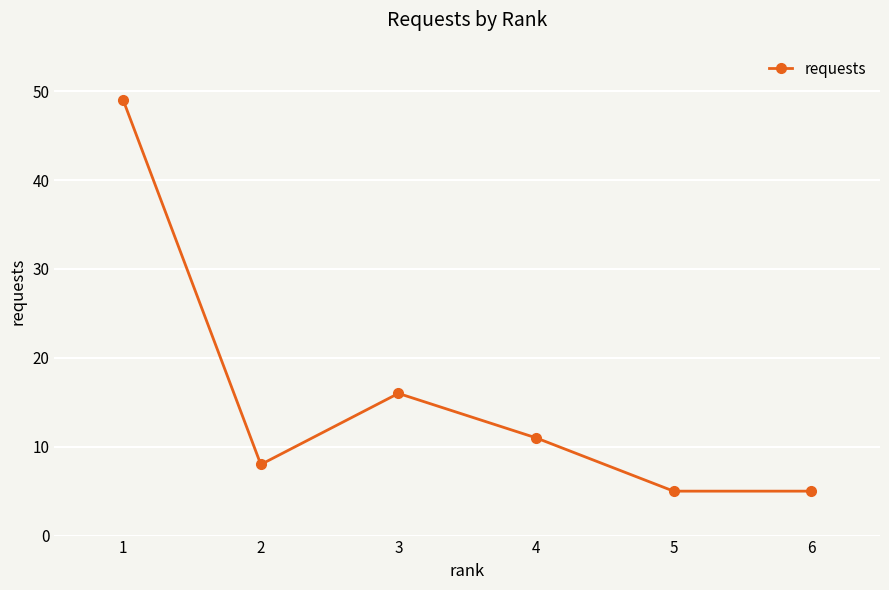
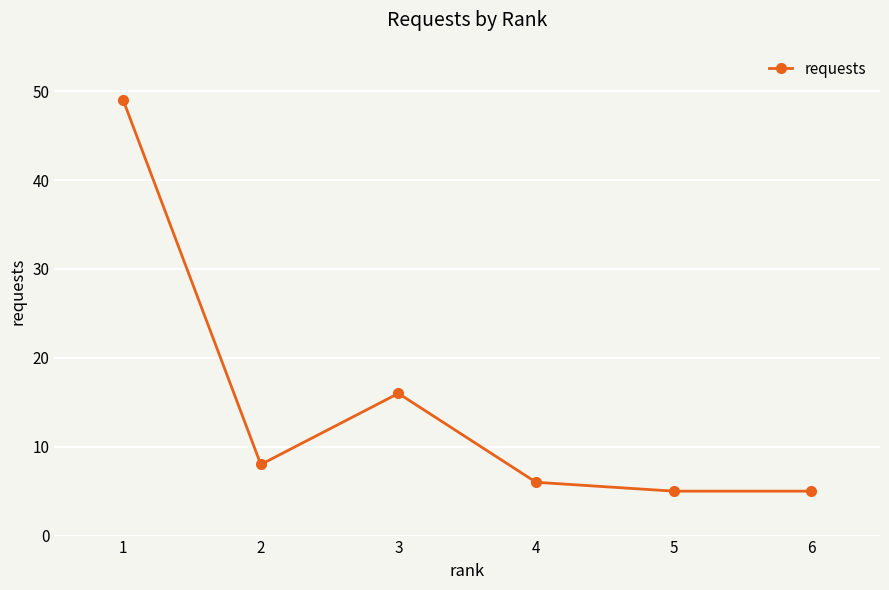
4: 11 -> 6
